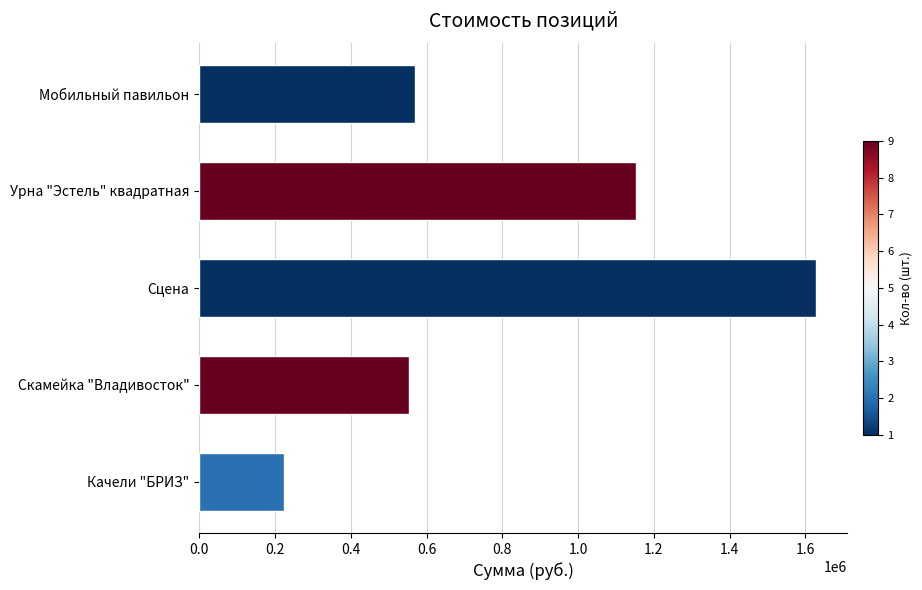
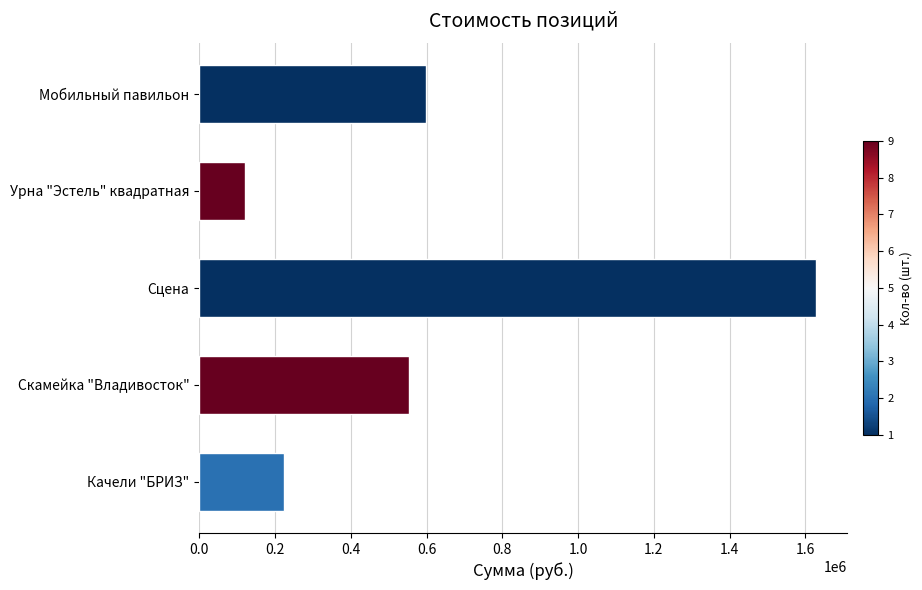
Мобильный павильон: 570000 -> 600000
Урна "Эстель" квадратная: 1150000 -> 120000
